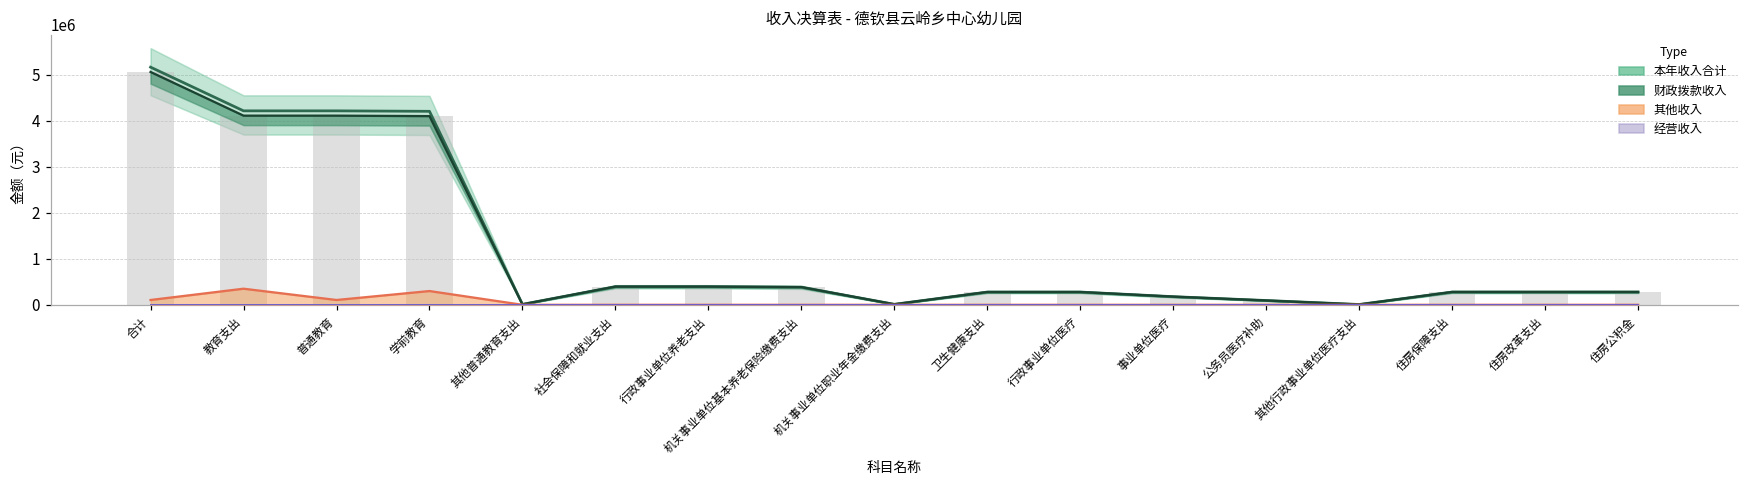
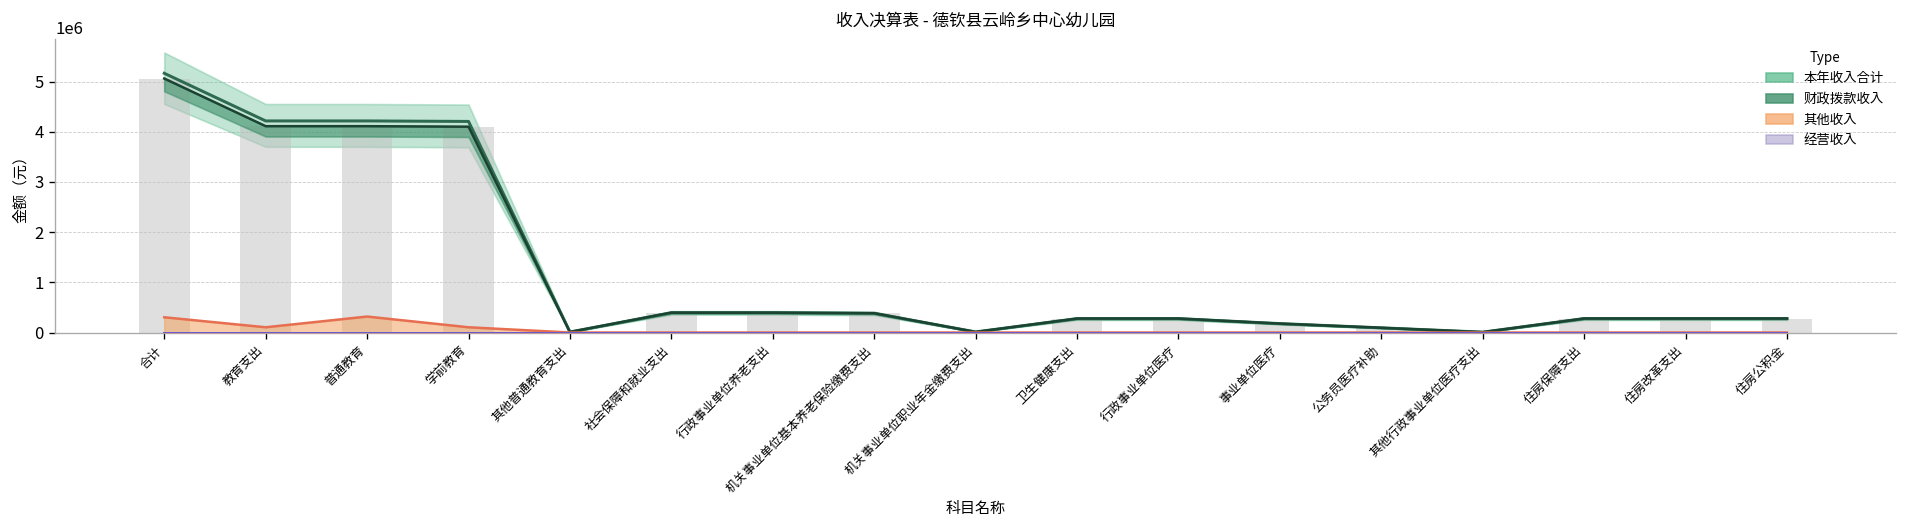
其他收入, 合计: 100000 -> 300000
其他收入, 教育支出: 300000 -> 100000
其他收入, 普通教育: 100000 -> 300000
其他收入, 学前教育: 300000 -> 100000
